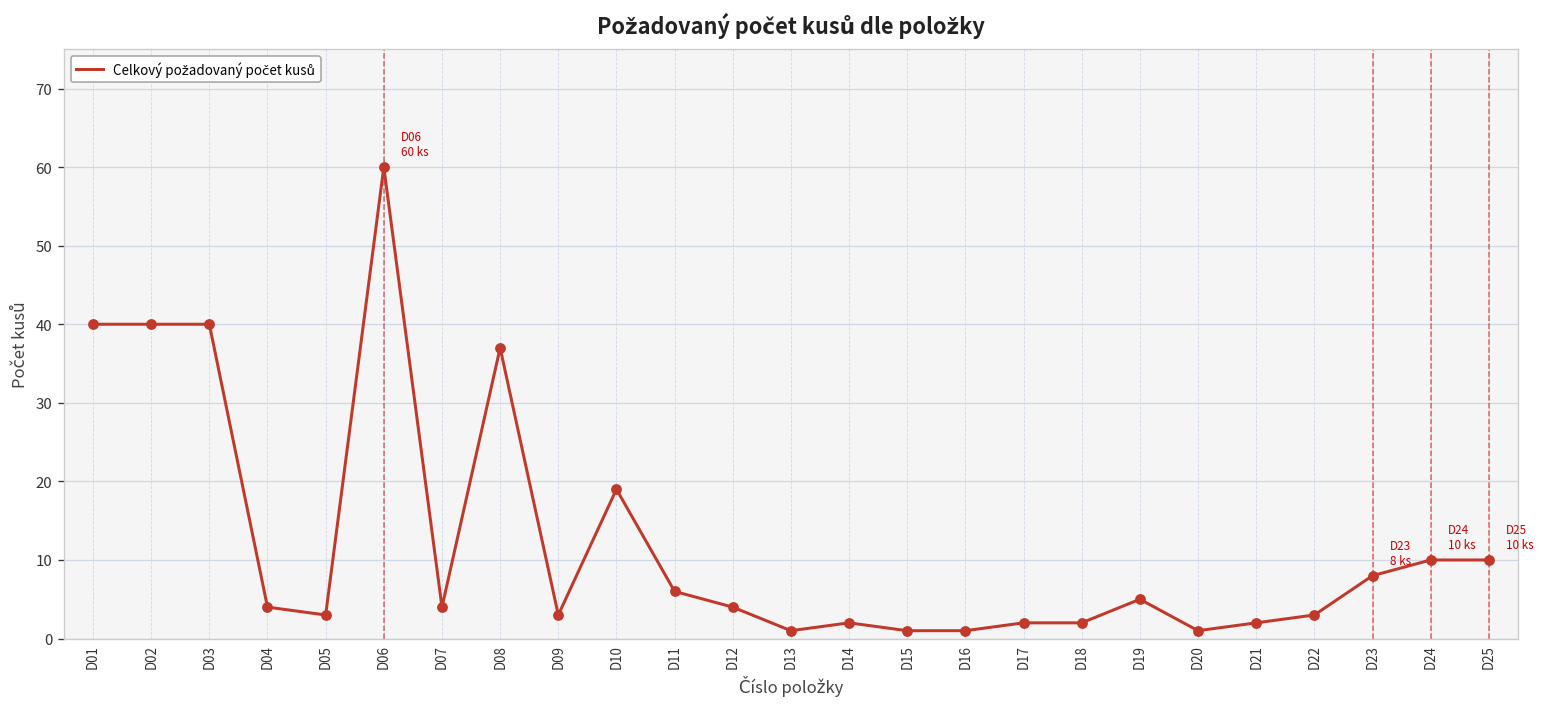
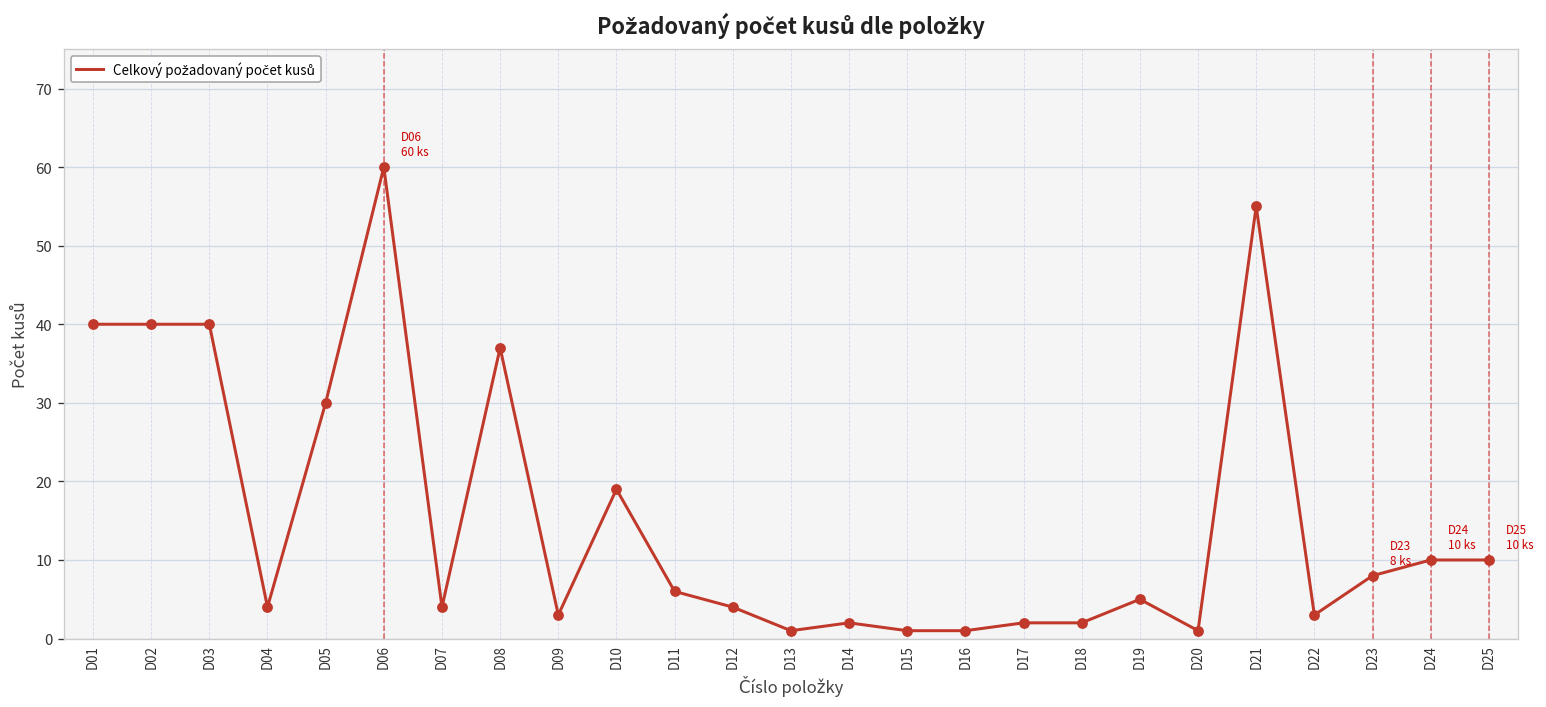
D05: 3 -> 30
D21: 2 -> 55
